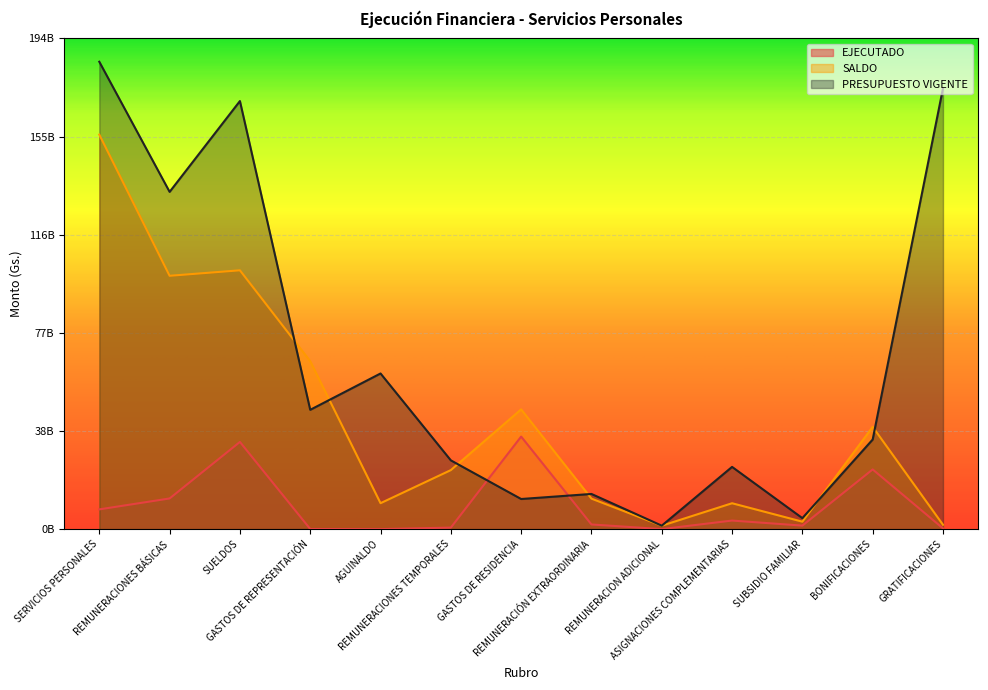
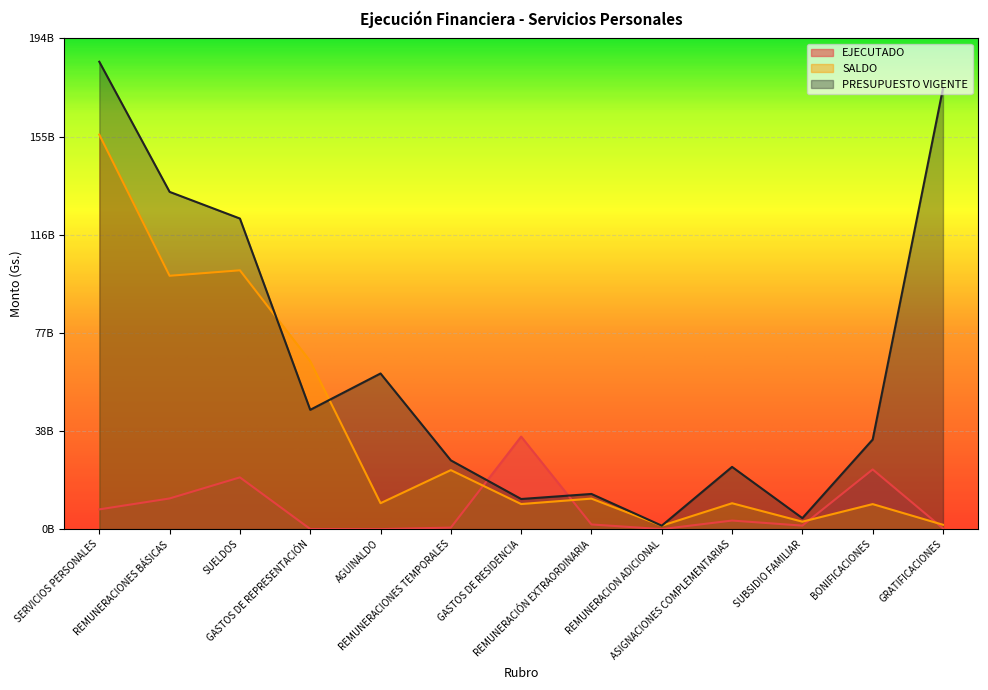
EJECUTADO, SUELDOS: 34000000000 -> 20000000000
PRESUPUESTO VIGENTE, SUELDOS: 169000000000 -> 123000000000
SALDO, GASTOS DE RESIDENCIA: 47000000000 -> 10000000000
SALDO, BONIFICACIONES: 40000000000 -> 10000000000
